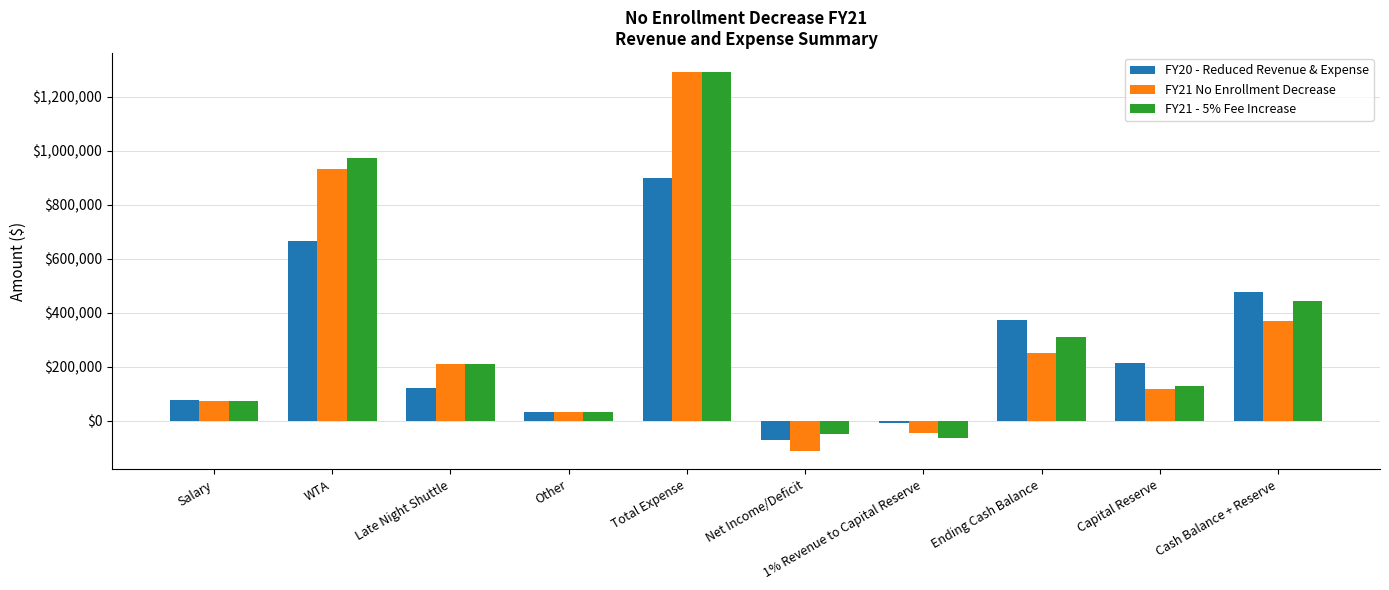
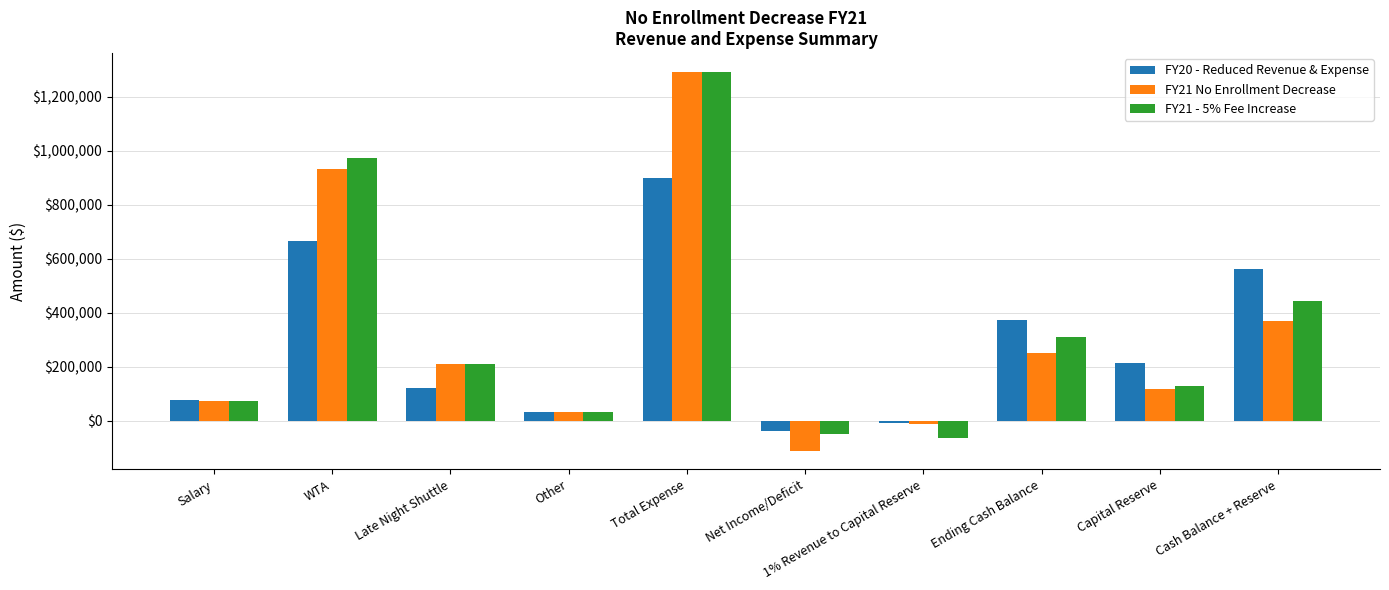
FY20 - Reduced Revenue & Expense, Net Income/Deficit: $-70,000 -> $-40,000
FY21 No Enrollment Decrease, 1% Revenue to Capital Reserve: $-50,000 -> $-10,000
FY20 - Reduced Revenue & Expense, Cash Balance + Reserve: $480,000 -> $560,000
